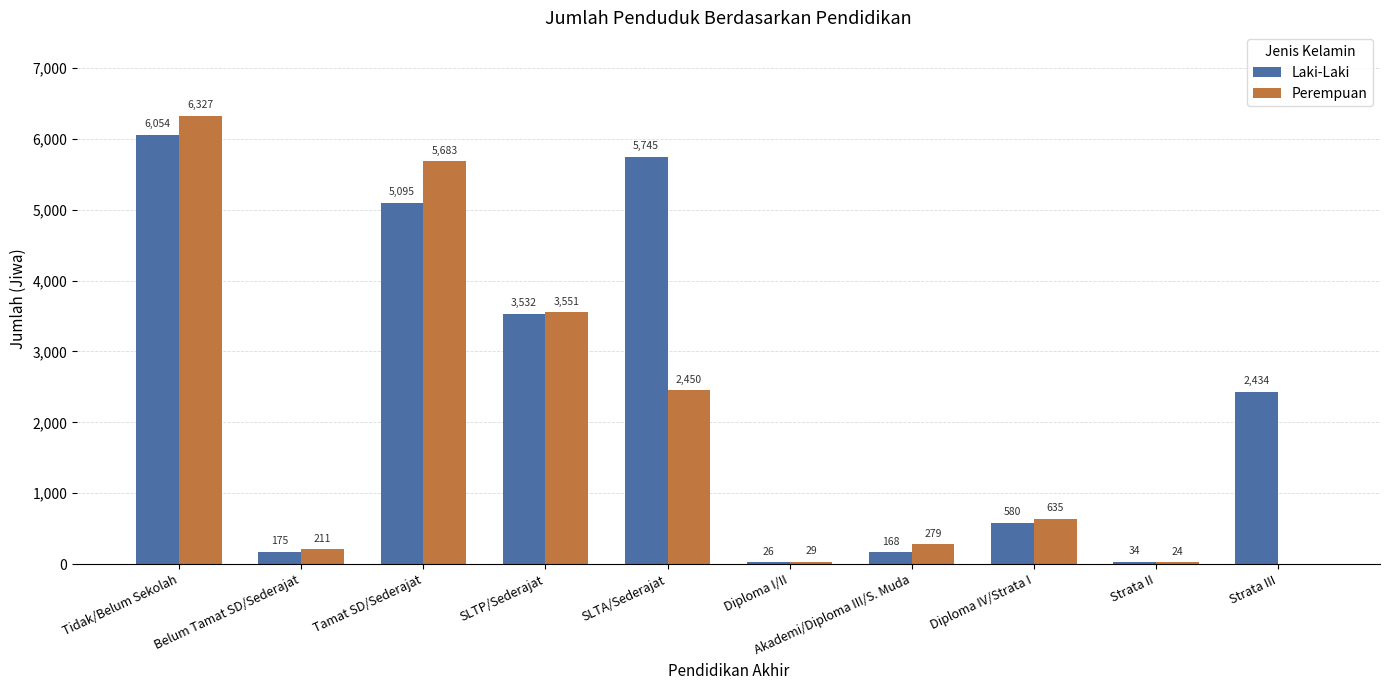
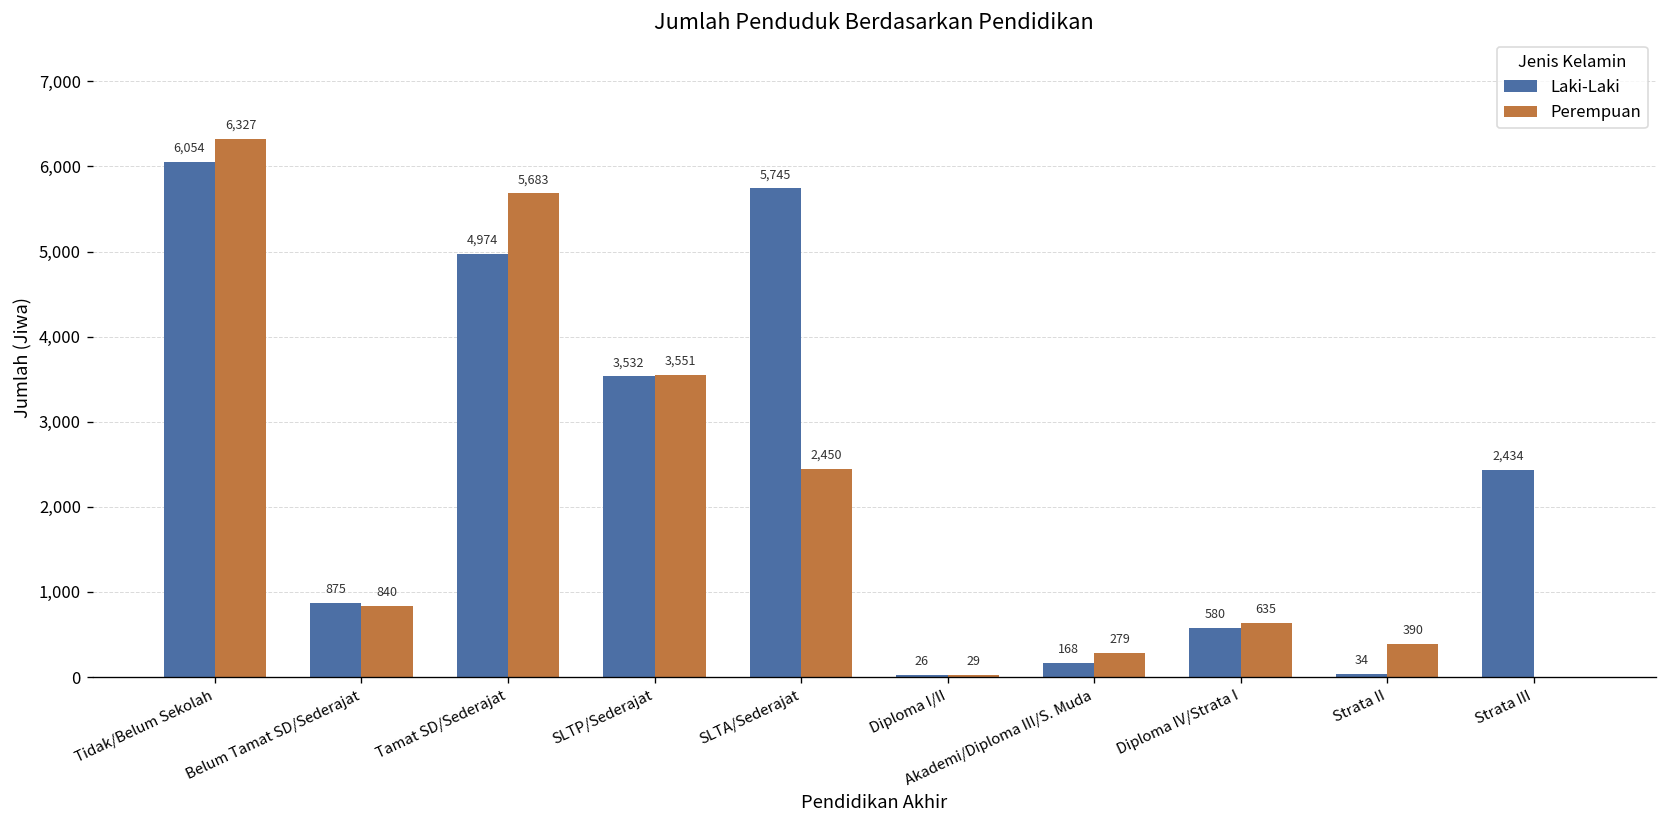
Laki-Laki, Belum Tamat SD/Sederajat: 175 -> 875
Perempuan, Belum Tamat SD/Sederajat: 211 -> 840
Laki-Laki, Tamat SD/Sederajat: 5,095 -> 4,974
Perempuan, Strata II: 24 -> 390
